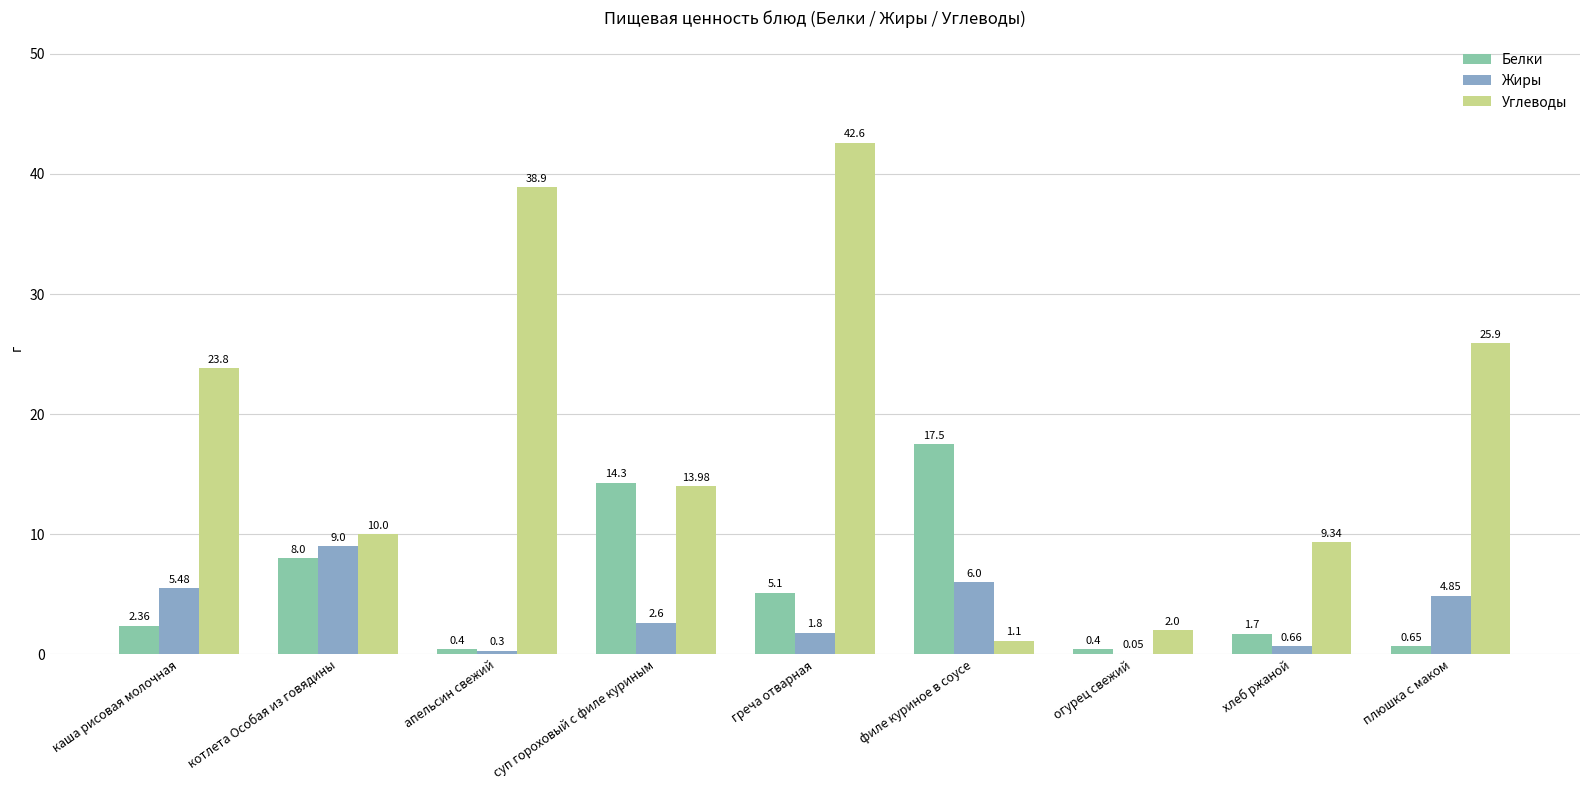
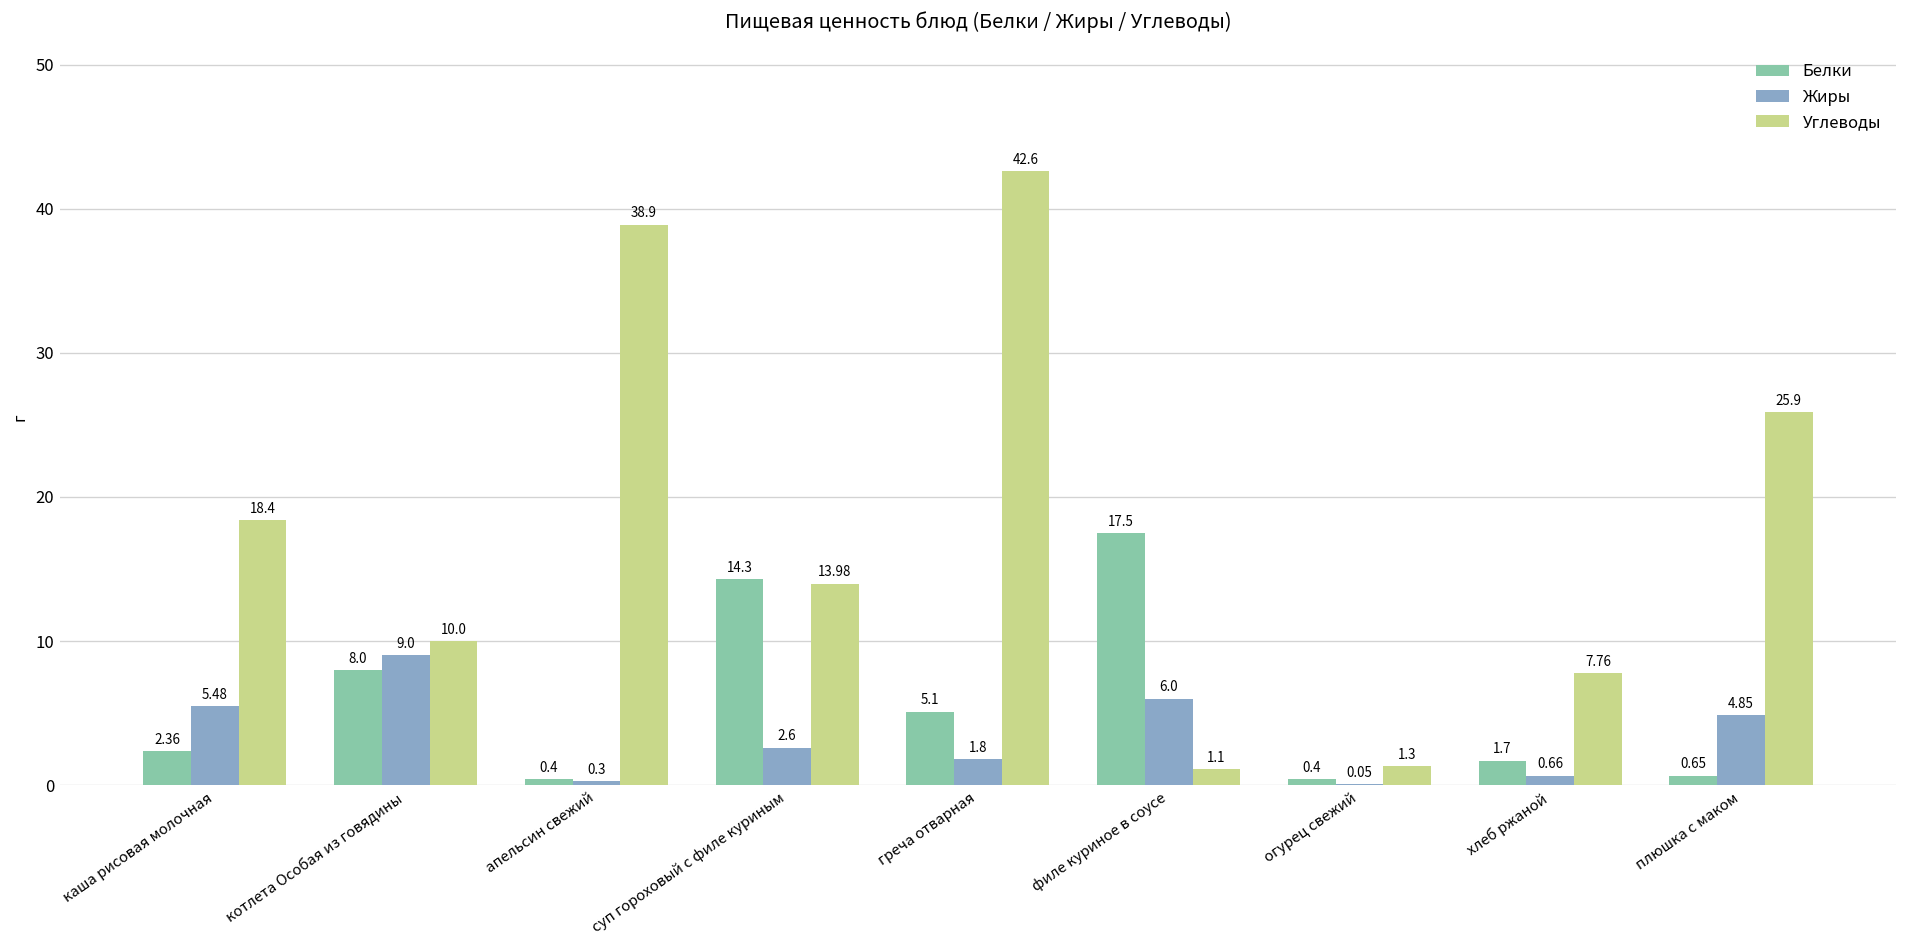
Углеводы, каша рисовая молочная: 23.8 -> 18.4
Углеводы, огурец свежий: 2.0 -> 1.3
Углеводы, хлеб ржаной: 9.34 -> 7.76
